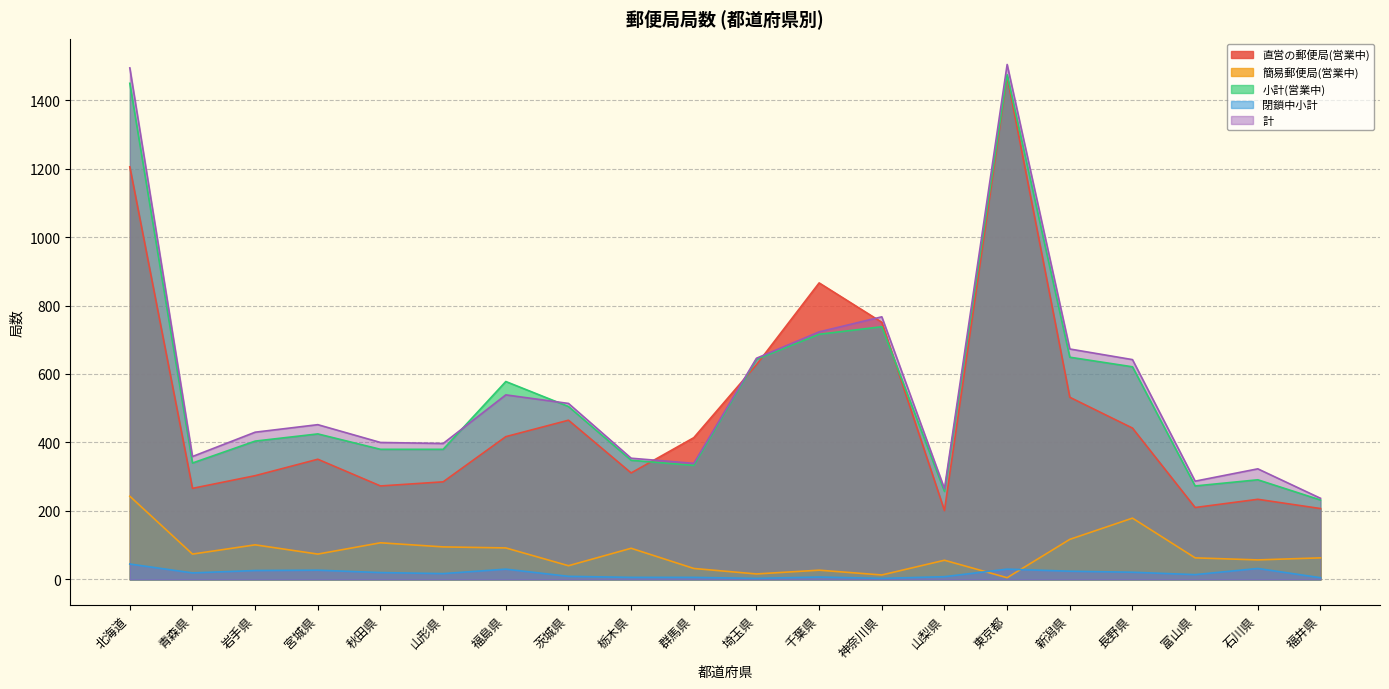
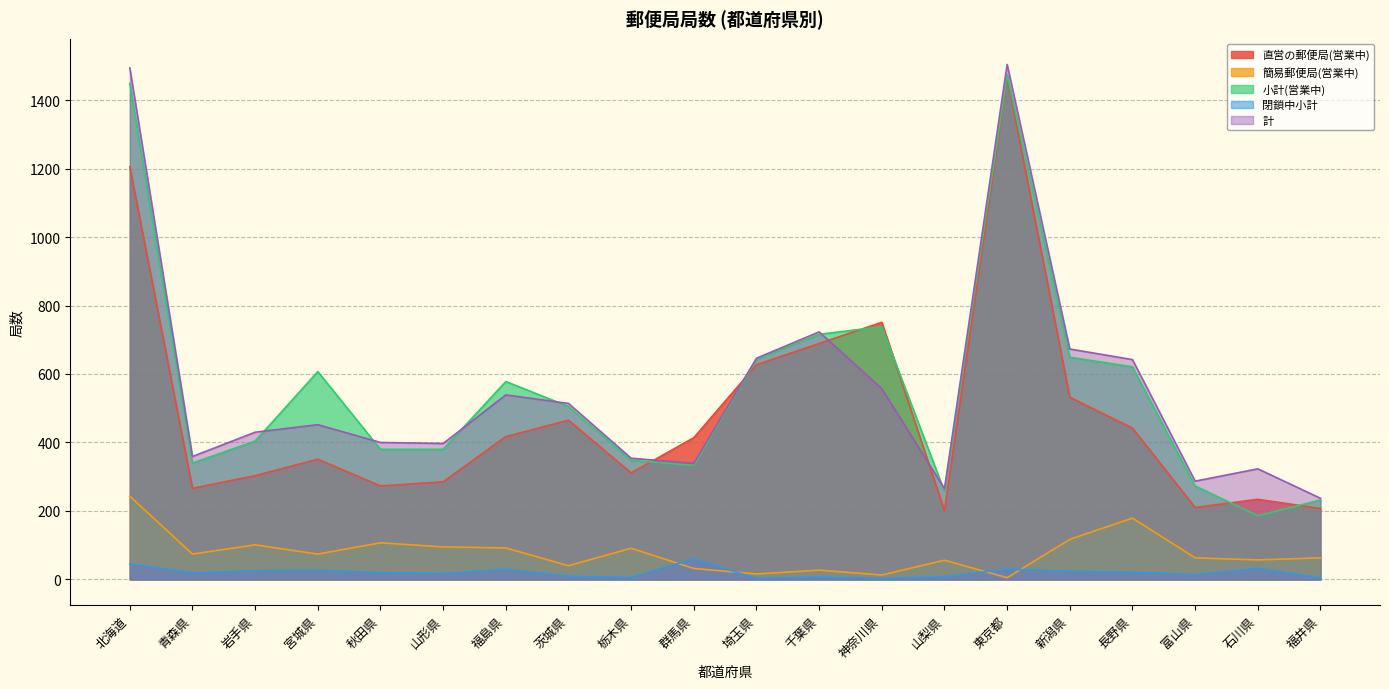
小計(営業中), 宮城県: 430 -> 610
閉鎖中小計, 群馬県: 10 -> 60
直営の郵便局(営業中), 千葉県: 870 -> 690
計, 神奈川県: 770 -> 560
小計(営業中), 石川県: 290 -> 190
